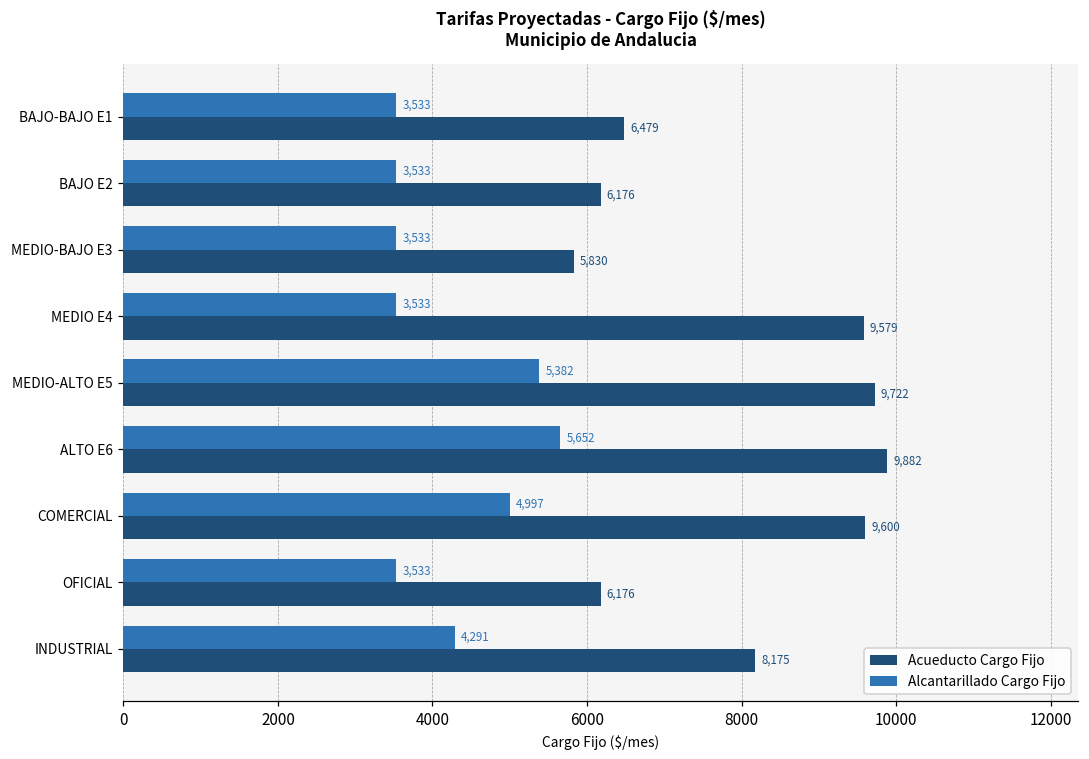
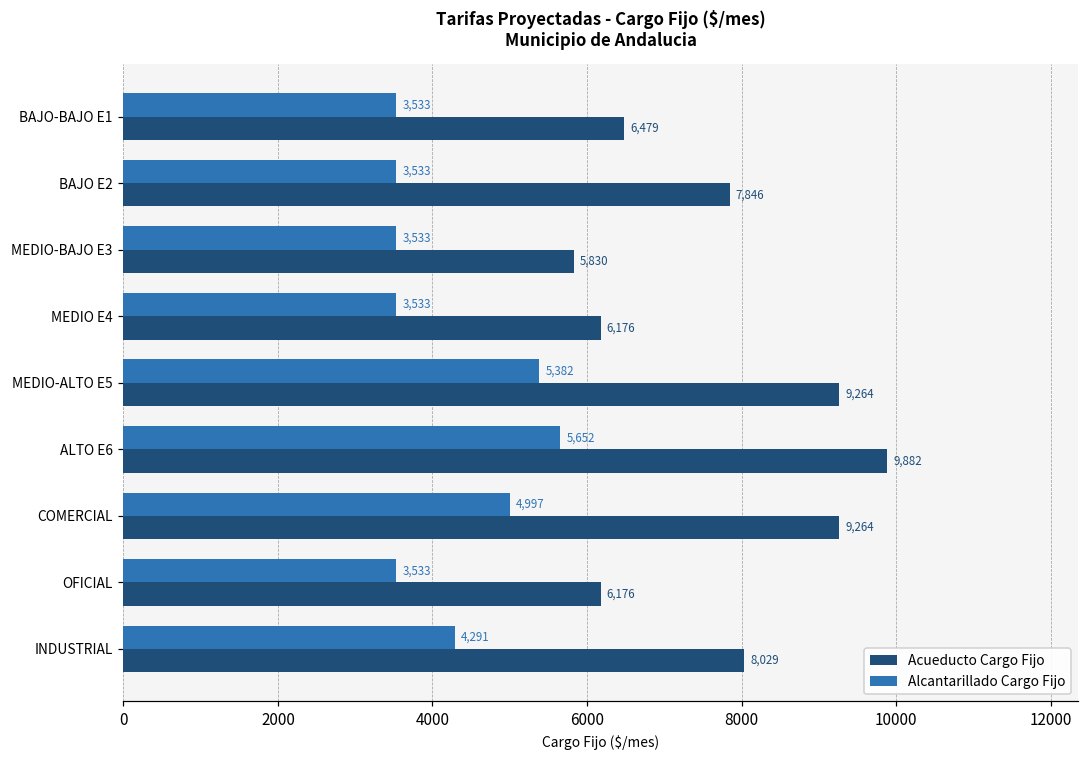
Acueducto Cargo Fijo, BAJO E2: 6,176 -> 7,846
Acueducto Cargo Fijo, MEDIO E4: 9,579 -> 6,176
Acueducto Cargo Fijo, MEDIO-ALTO E5: 9,722 -> 9,264
Acueducto Cargo Fijo, COMERCIAL: 9,600 -> 9,264
Acueducto Cargo Fijo, INDUSTRIAL: 8,175 -> 8,029
